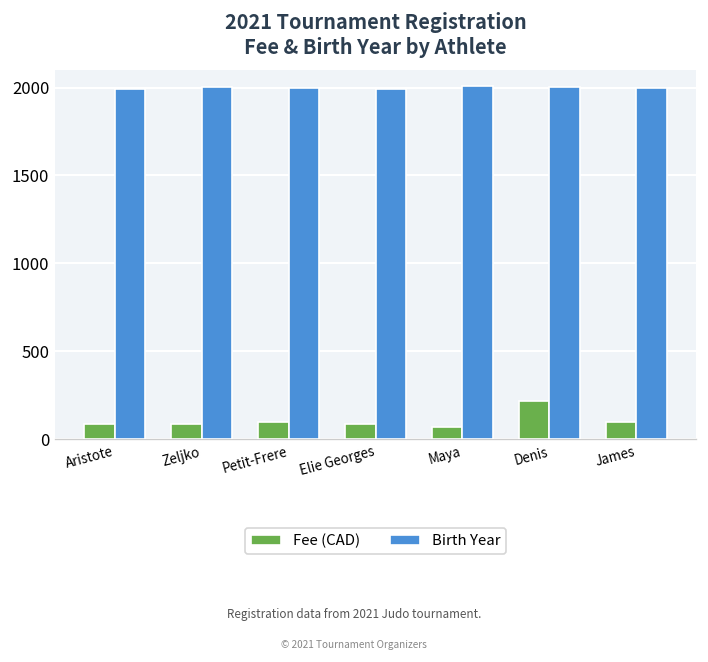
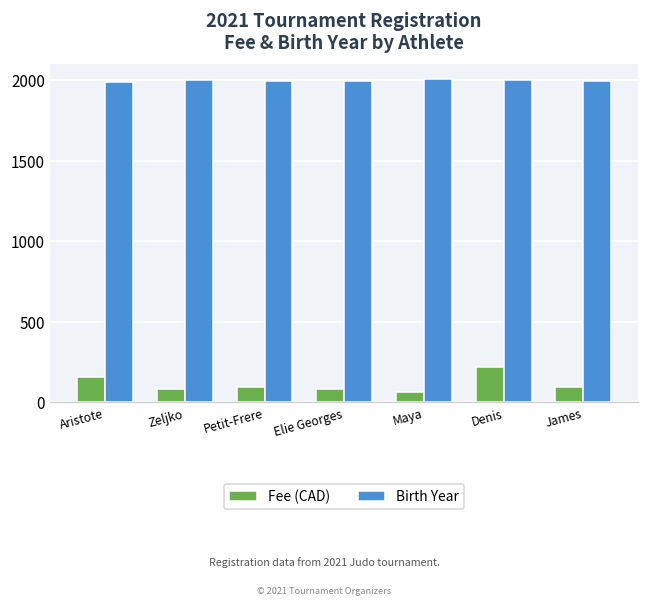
Fee (CAD), Aristote: 90 -> 160
